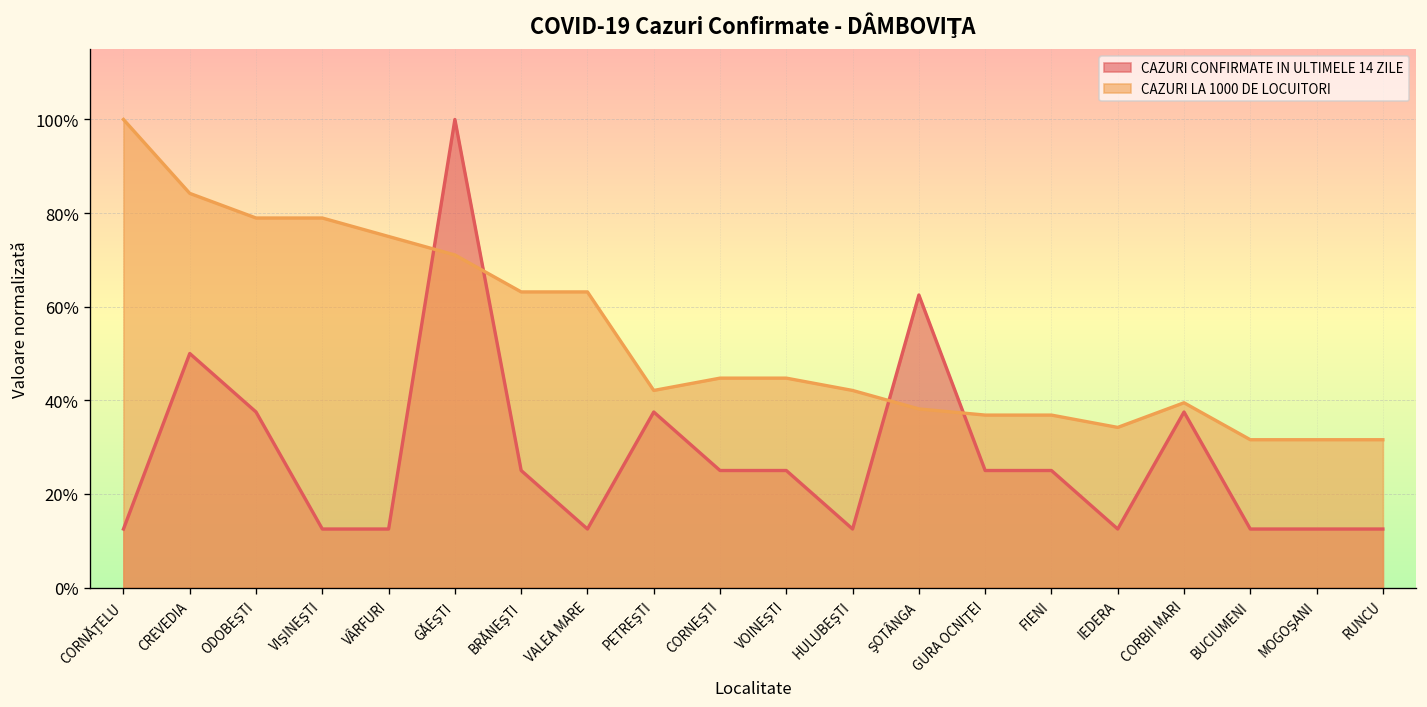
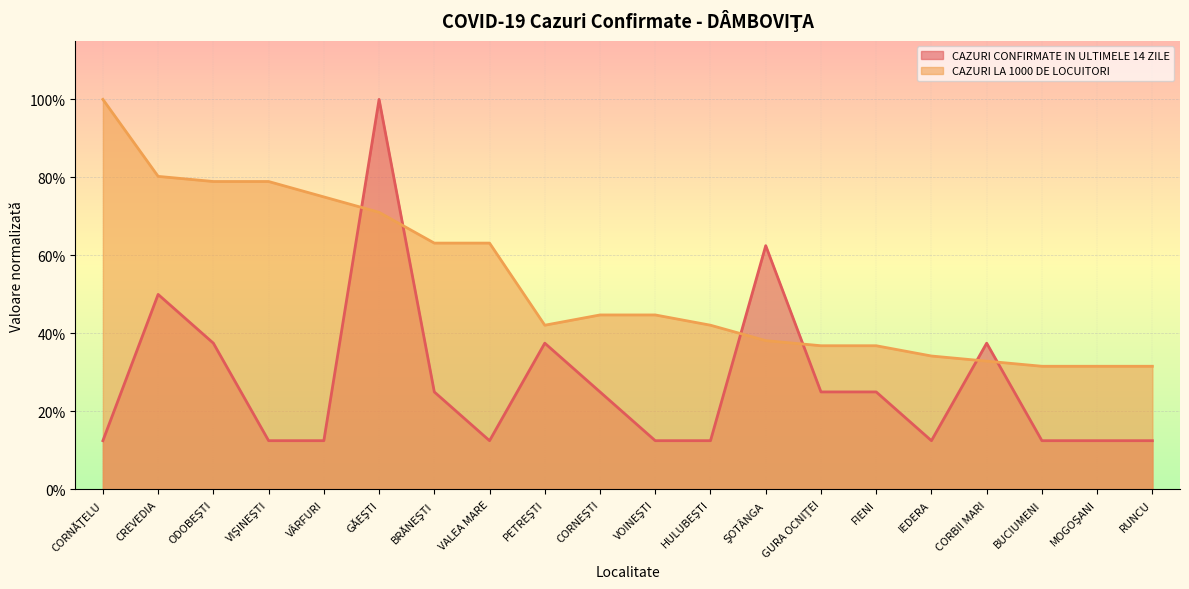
CAZURI LA 1000 DE LOCUITORI, CREVEDIA: 84% -> 80%
CAZURI CONFIRMATE IN ULTIMELE 14 ZILE, VOINEŞTI: 25% -> 13%
CAZURI LA 1000 DE LOCUITORI, CORBII MARI: 39% -> 33%
